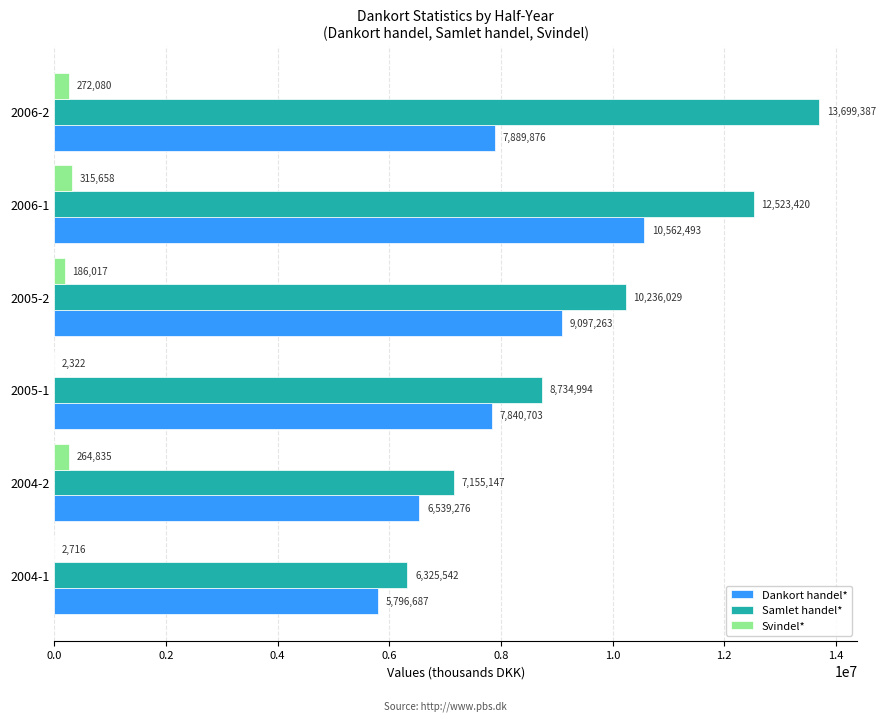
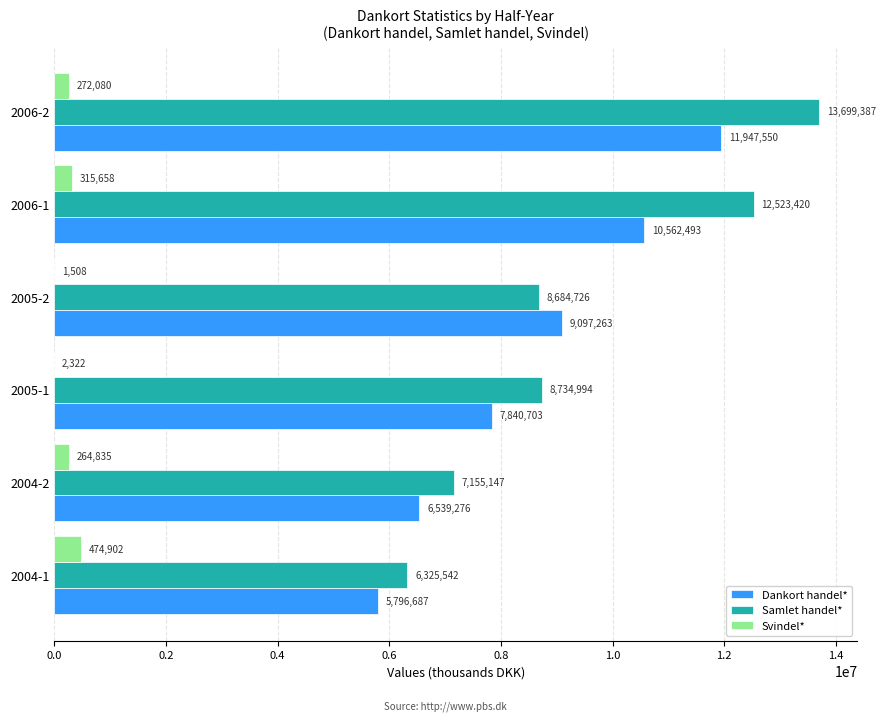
Dankort handel*, 2006-2: 7,889,876 -> 11,947,550
Svindel*, 2005-2: 186,017 -> 1,508
Samlet handel*, 2005-2: 10,236,029 -> 8,684,726
Svindel*, 2004-1: 2,716 -> 474,902
